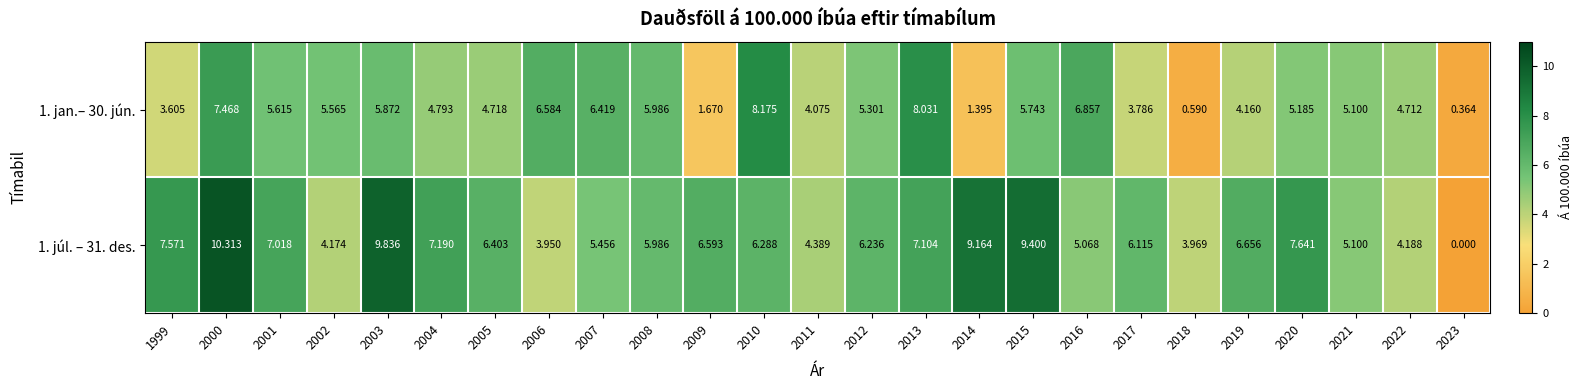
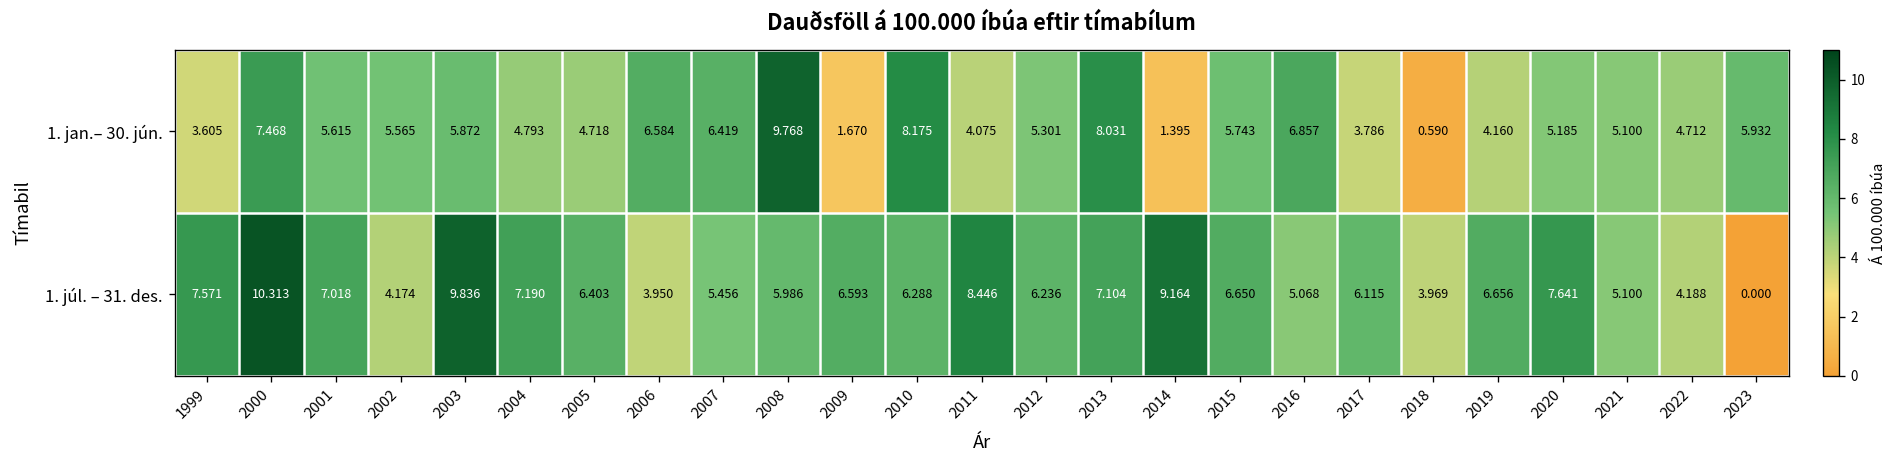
1. jan.– 30. jún., 2008: 5.986 -> 9.768
1. jan.– 30. jún., 2023: 0.364 -> 5.932
1. júl. – 31. des., 2011: 4.389 -> 8.446
1. júl. – 31. des., 2015: 9.400 -> 6.650
